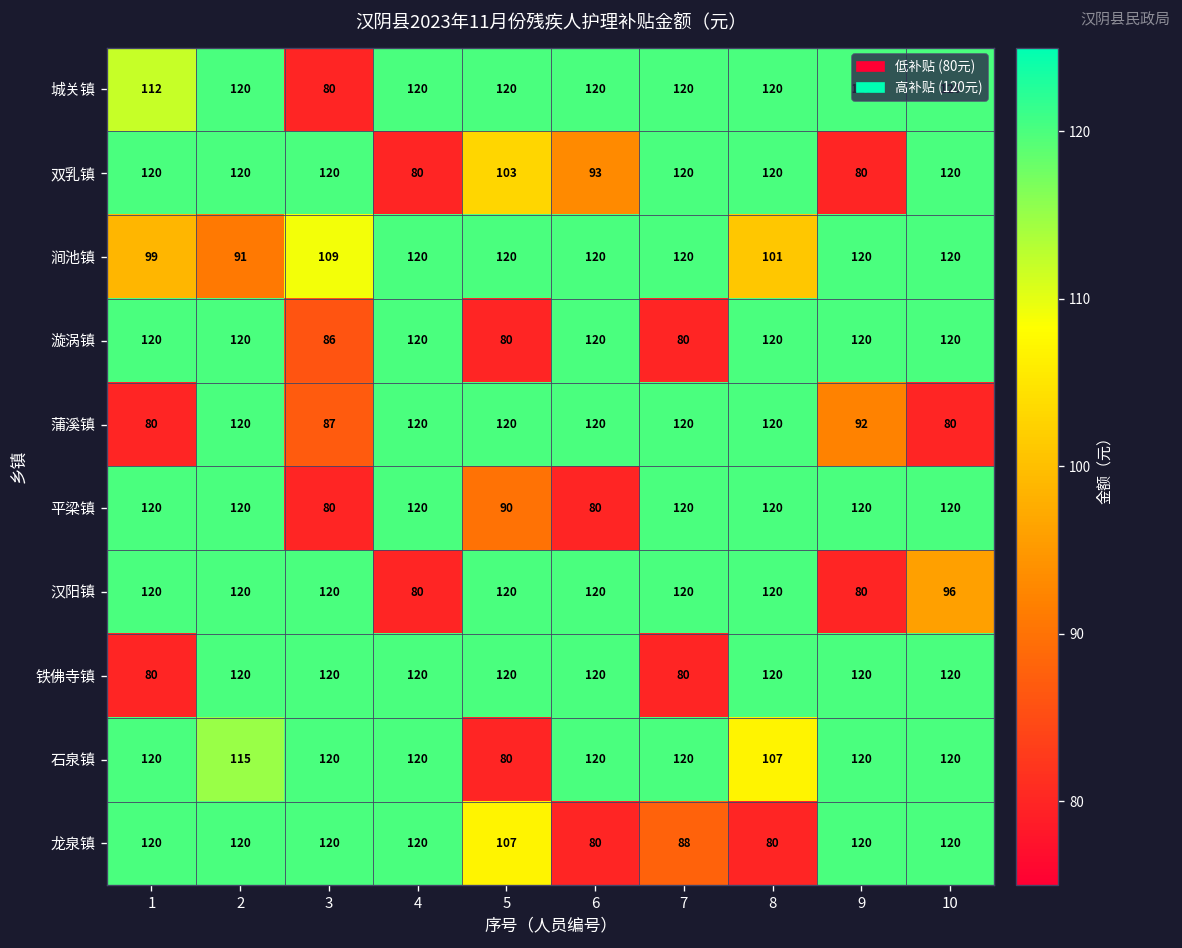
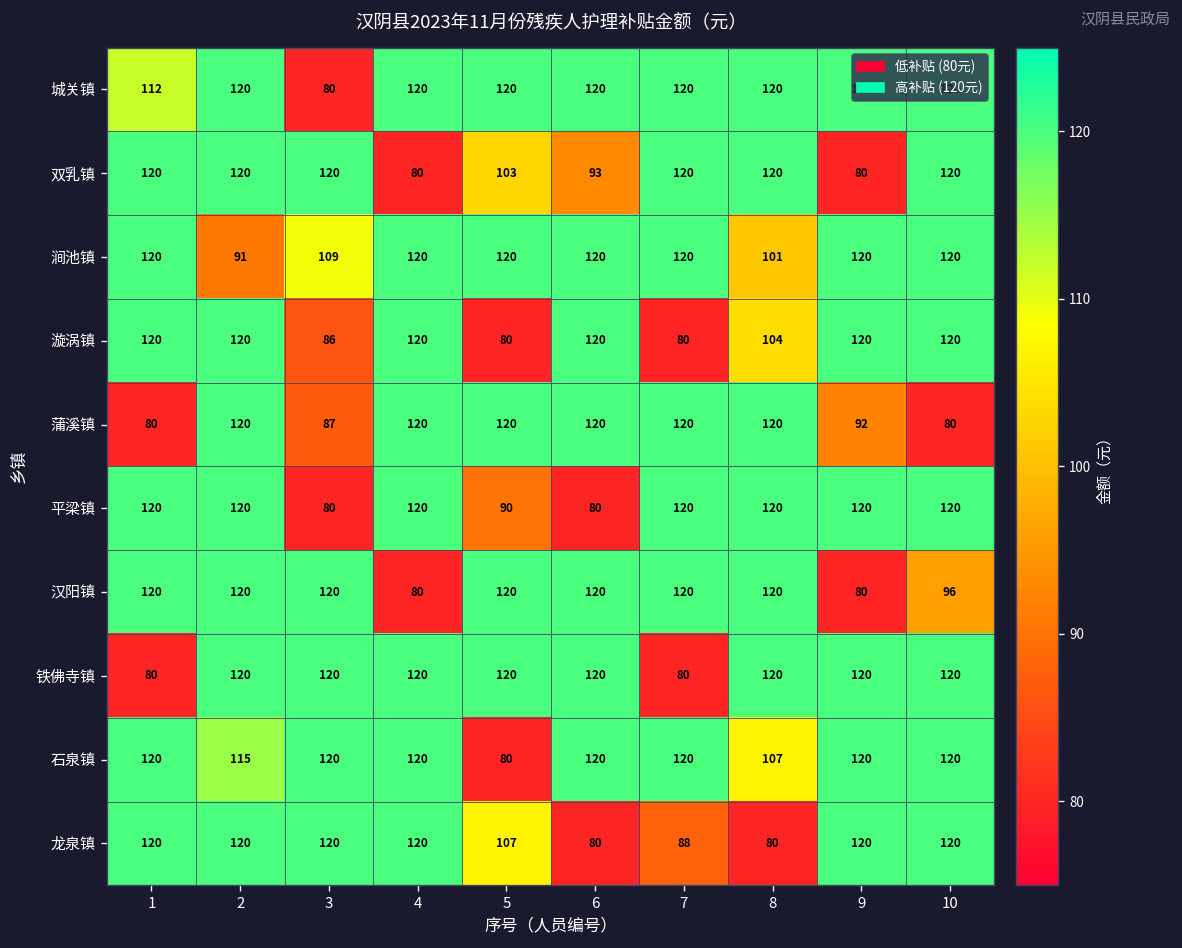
涧池镇, 1: 99 -> 120
漩涡镇, 8: 120 -> 104
